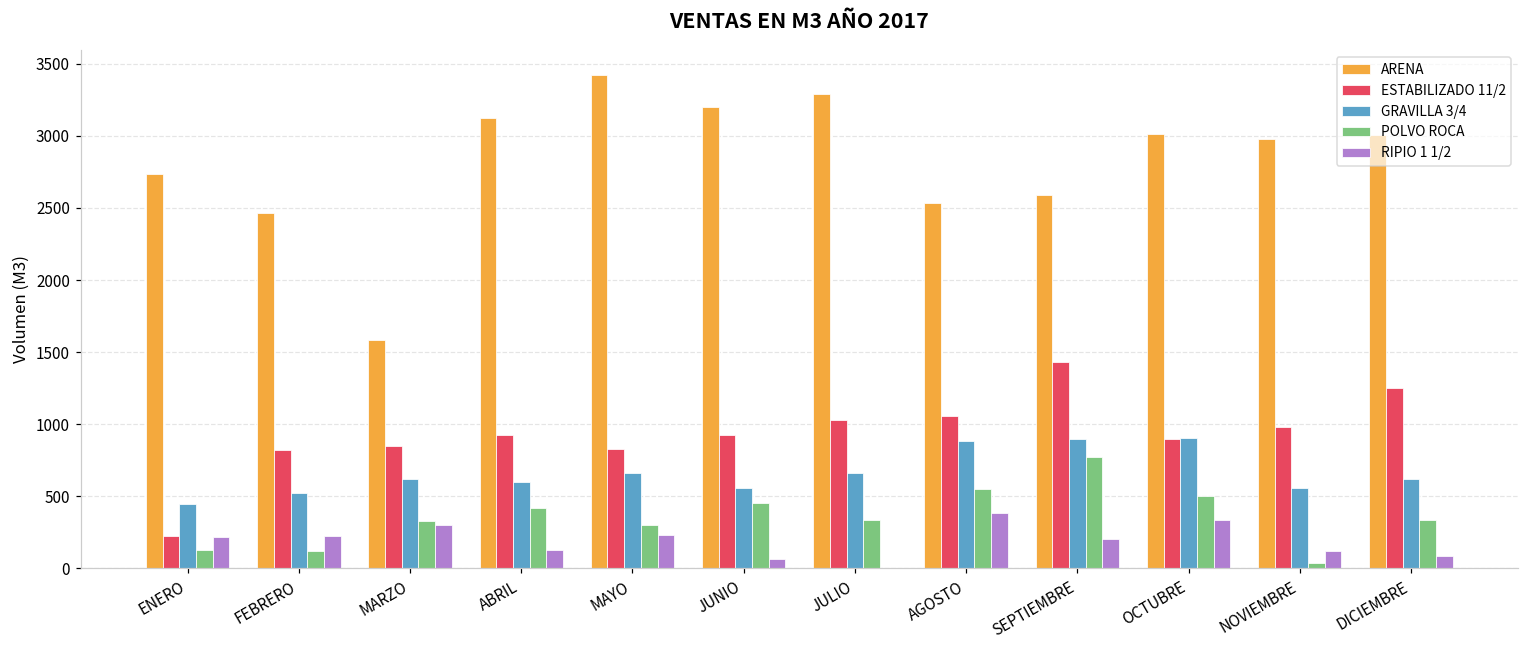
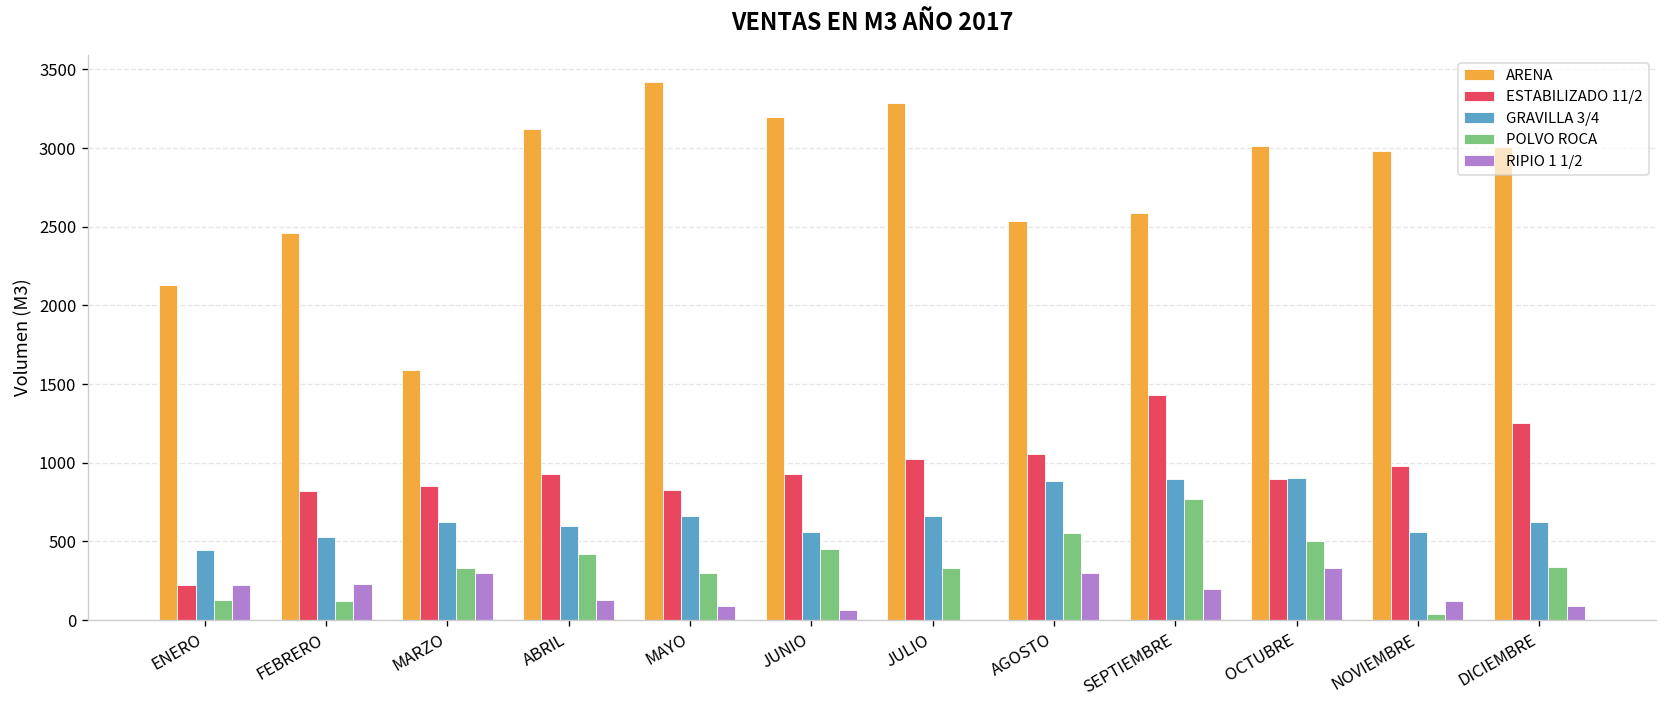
ARENA, ENERO: 2740 -> 2130
RIPIO 1 1/2, MAYO: 240 -> 90
RIPIO 1 1/2, AGOSTO: 390 -> 300
